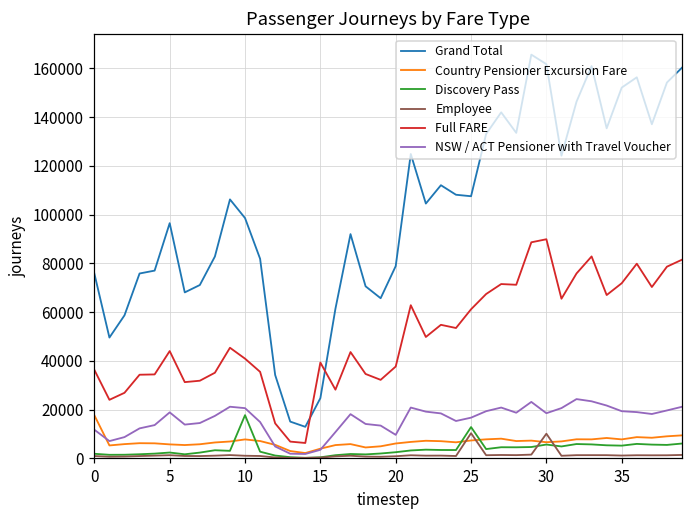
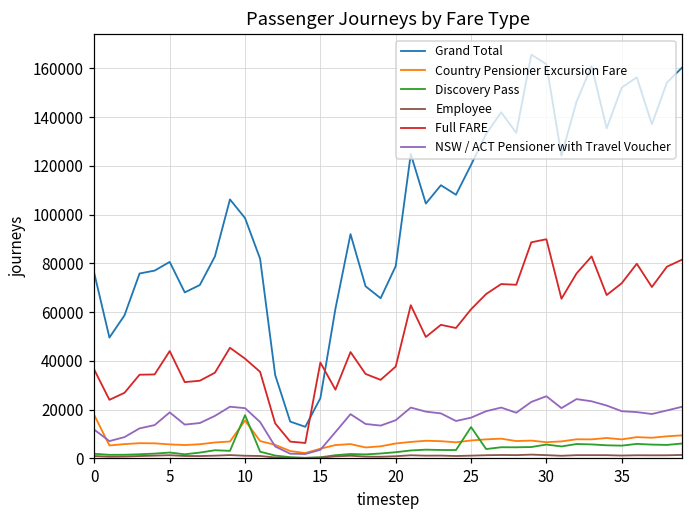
Grand Total, 5: 97000 -> 81000
Country Pensioner Excursion Fare, 10: 8000 -> 16000
NSW / ACT Pensioner with Travel Voucher, 20: 10000 -> 16000
Grand Total, 25: 108000 -> 120000
Employee, 25: 10000 -> 1000
Employee, 30: 10000 -> 1000
NSW / ACT Pensioner with Travel Voucher, 30: 19000 -> 26000
